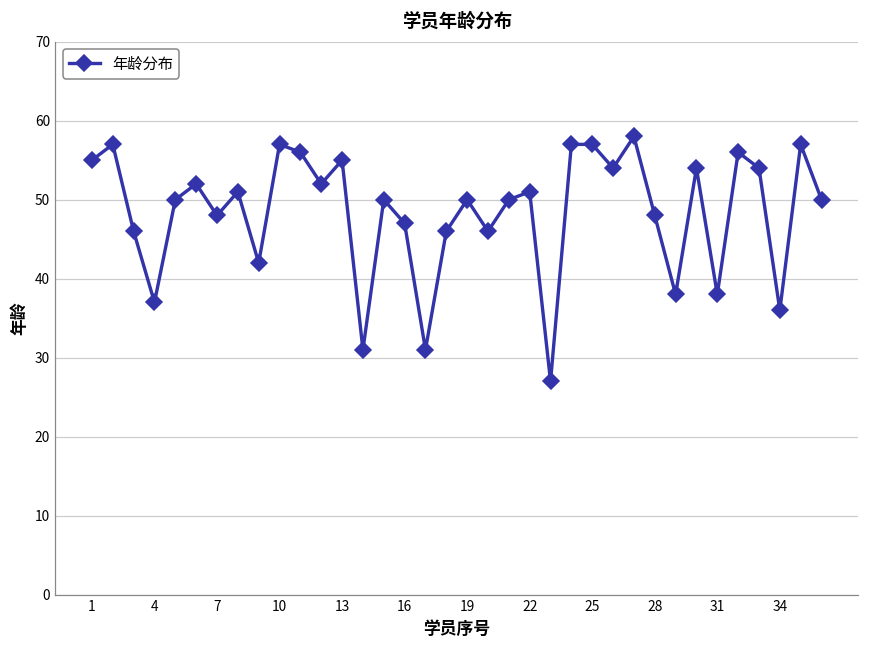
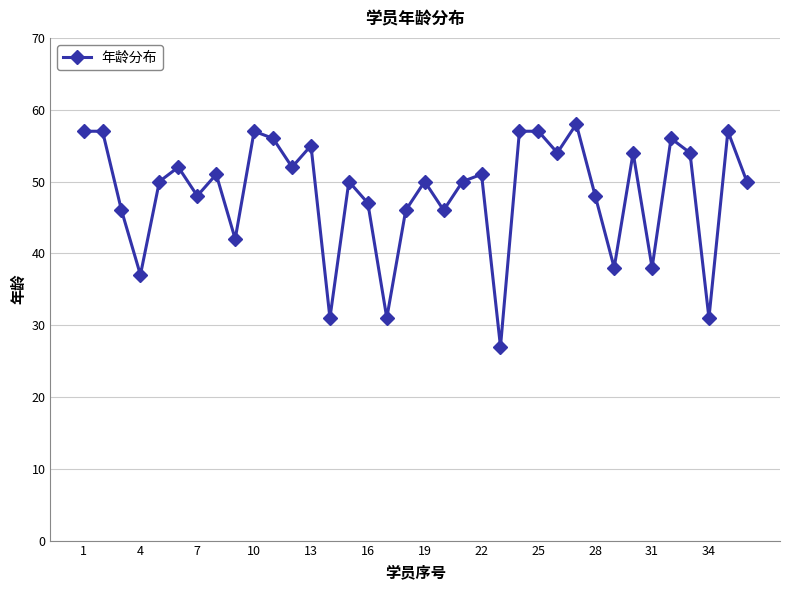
1: 55 -> 57
34: 36 -> 31
